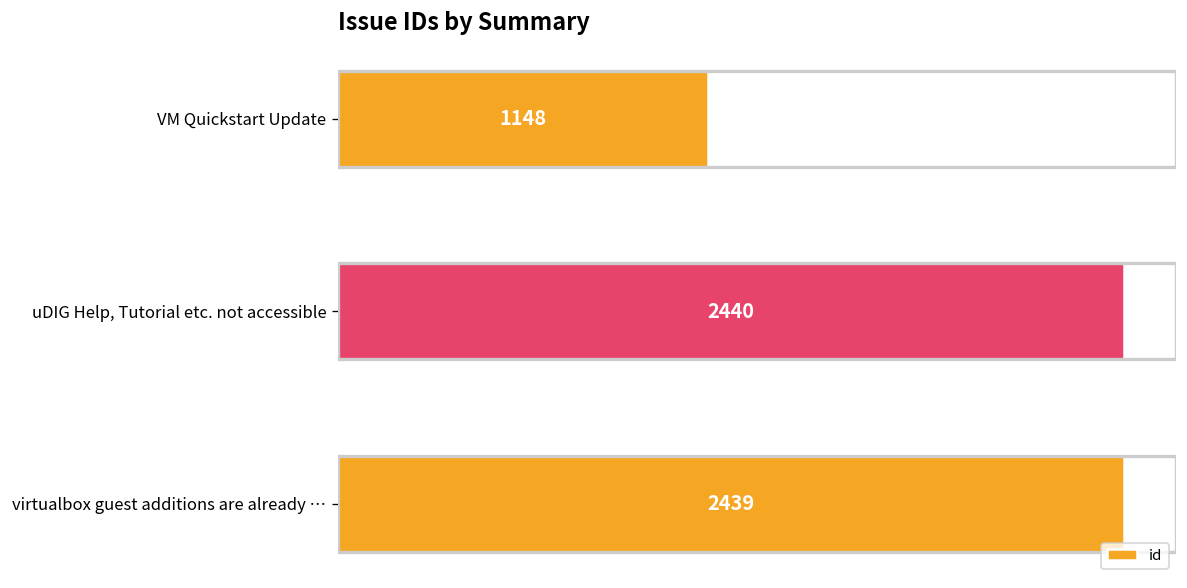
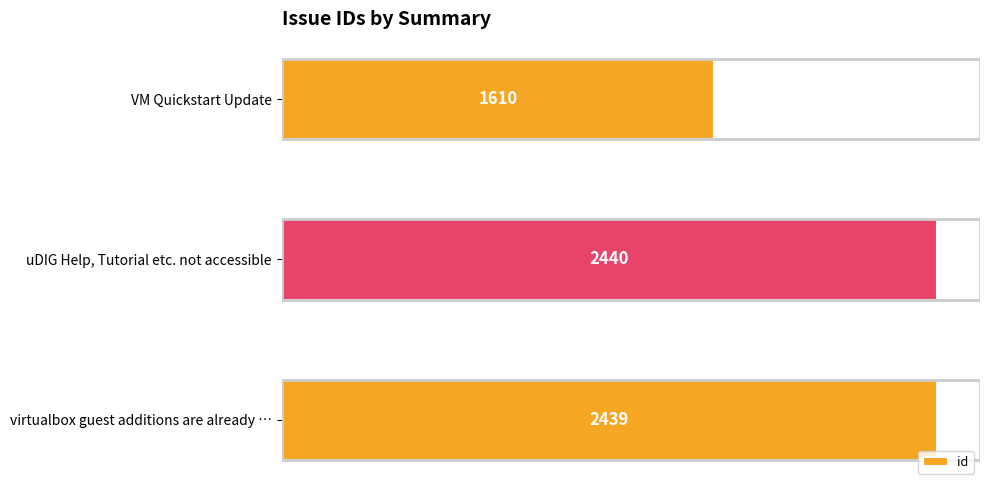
VM Quickstart Update: 1148 -> 1610
